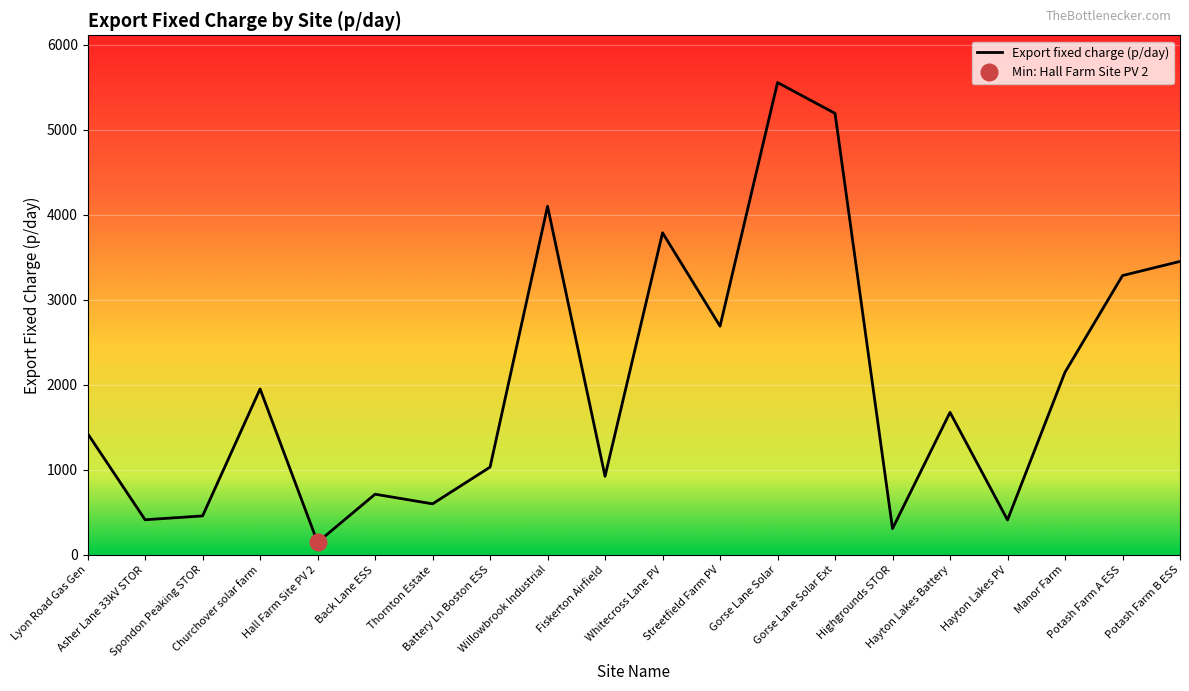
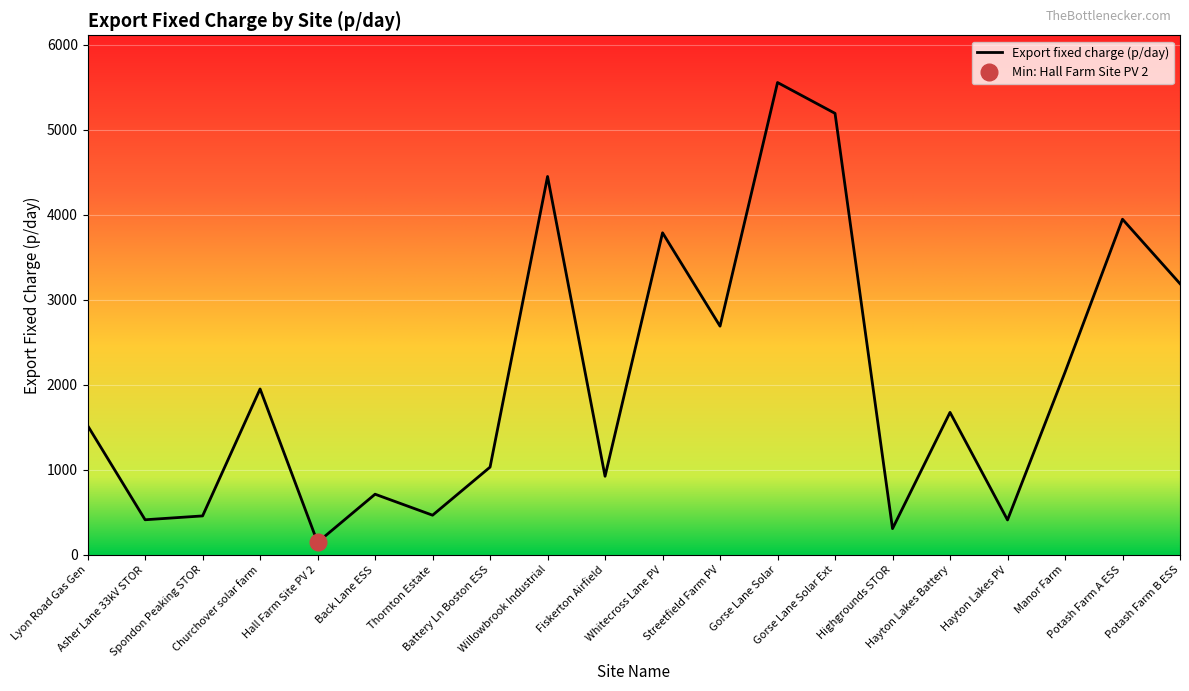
Export fixed charge (p/day), Lyon Road Gas Gen: 1400 -> 1500
Export fixed charge (p/day), Thornton Estate: 600 -> 500
Export fixed charge (p/day), Willowbrook Industrial: 4100 -> 4500
Export fixed charge (p/day), Potash Farm A ESS: 3300 -> 3900
Export fixed charge (p/day), Potash Farm B ESS: 3500 -> 3200
